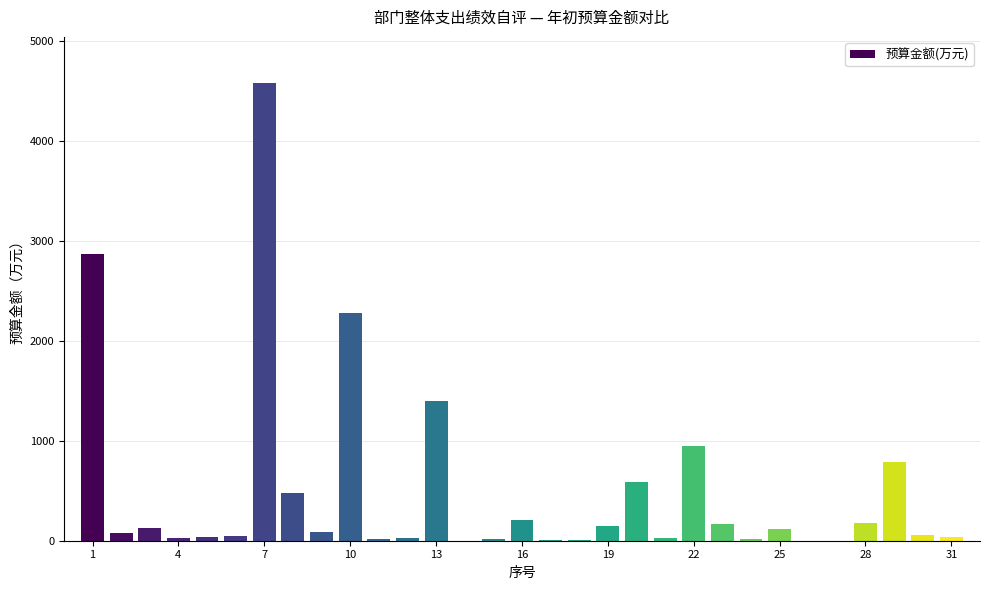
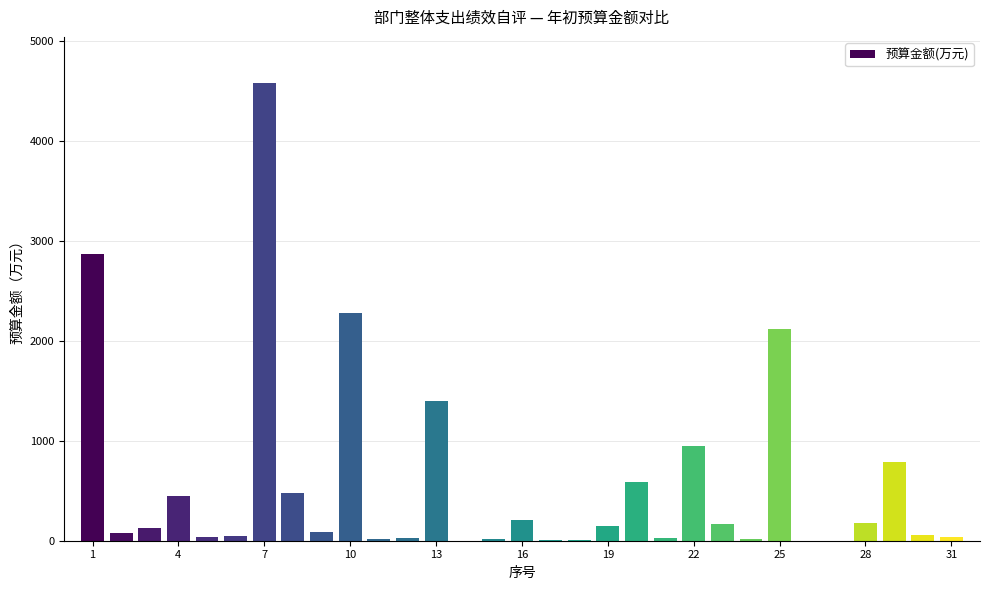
4: 0 -> 400
25: 100 -> 2100
